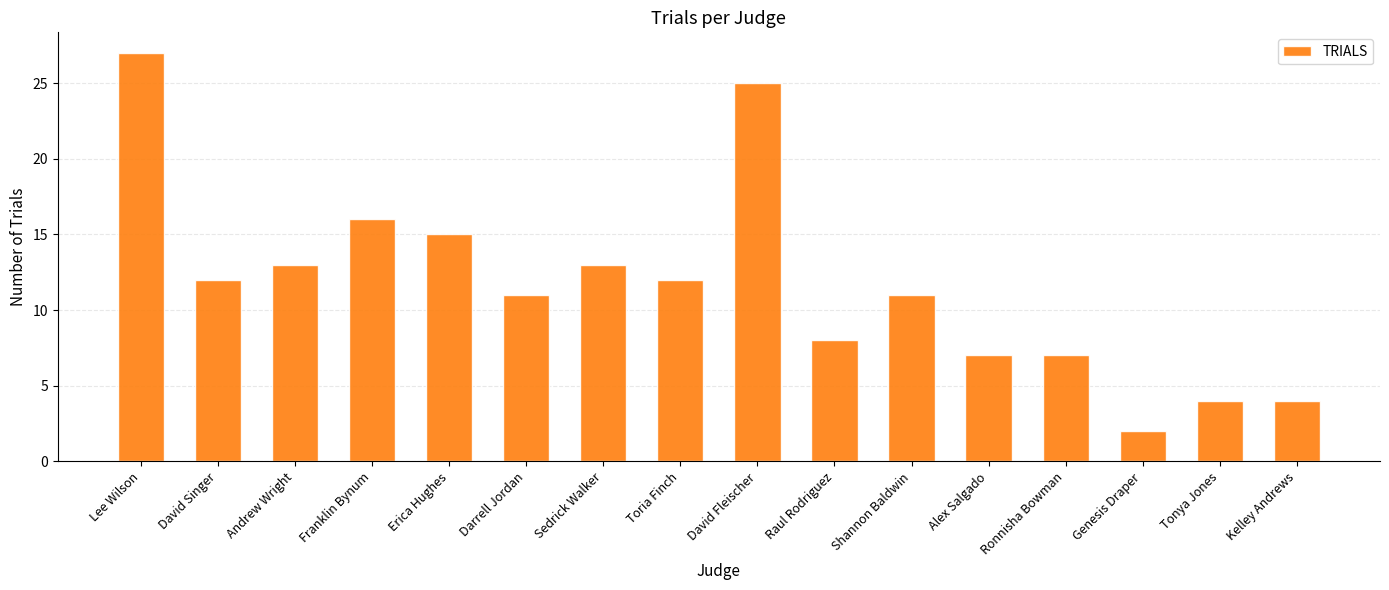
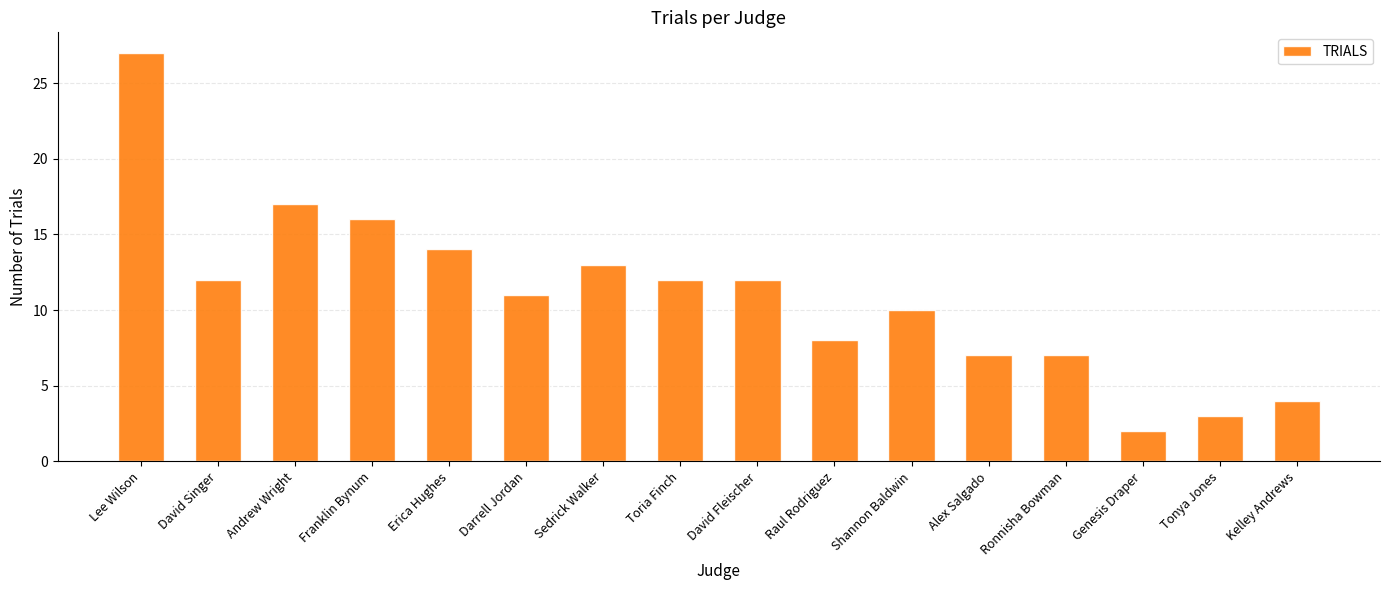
Andrew Wright: 13 -> 17
Erica Hughes: 15 -> 14
David Fleischer: 25 -> 12
Shannon Baldwin: 11 -> 10
Tonya Jones: 4 -> 3
